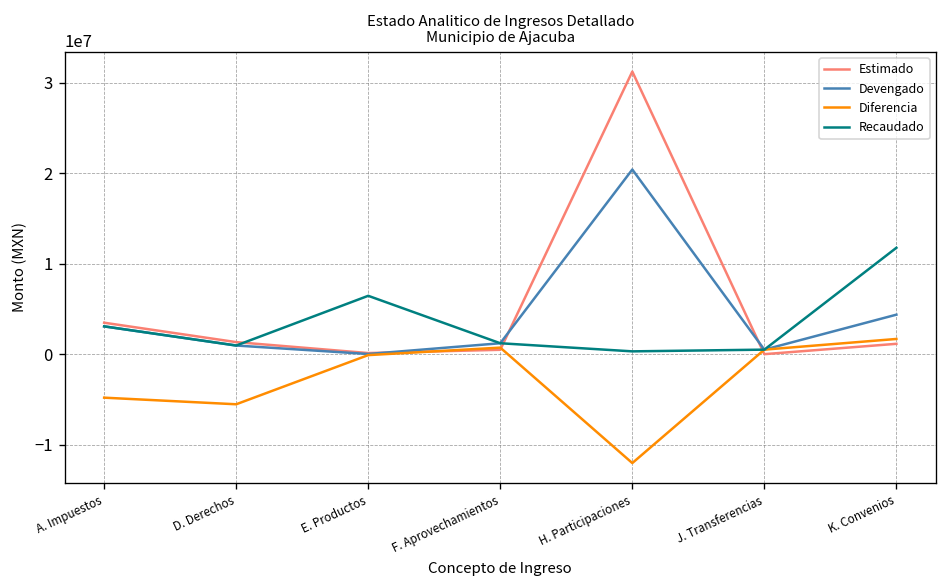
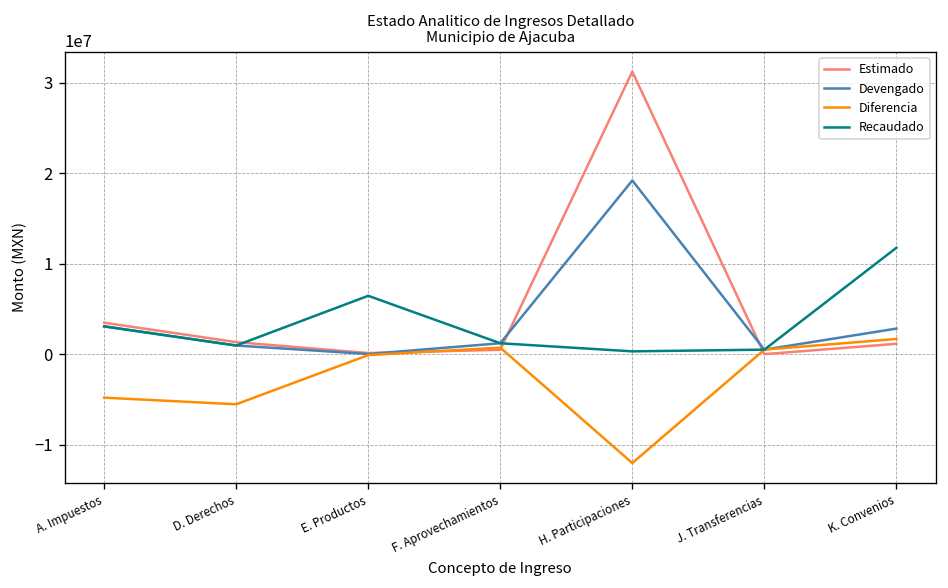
Devengado, H. Participaciones: 20000000 -> 19000000
Devengado, K. Convenios: 4000000 -> 3000000
